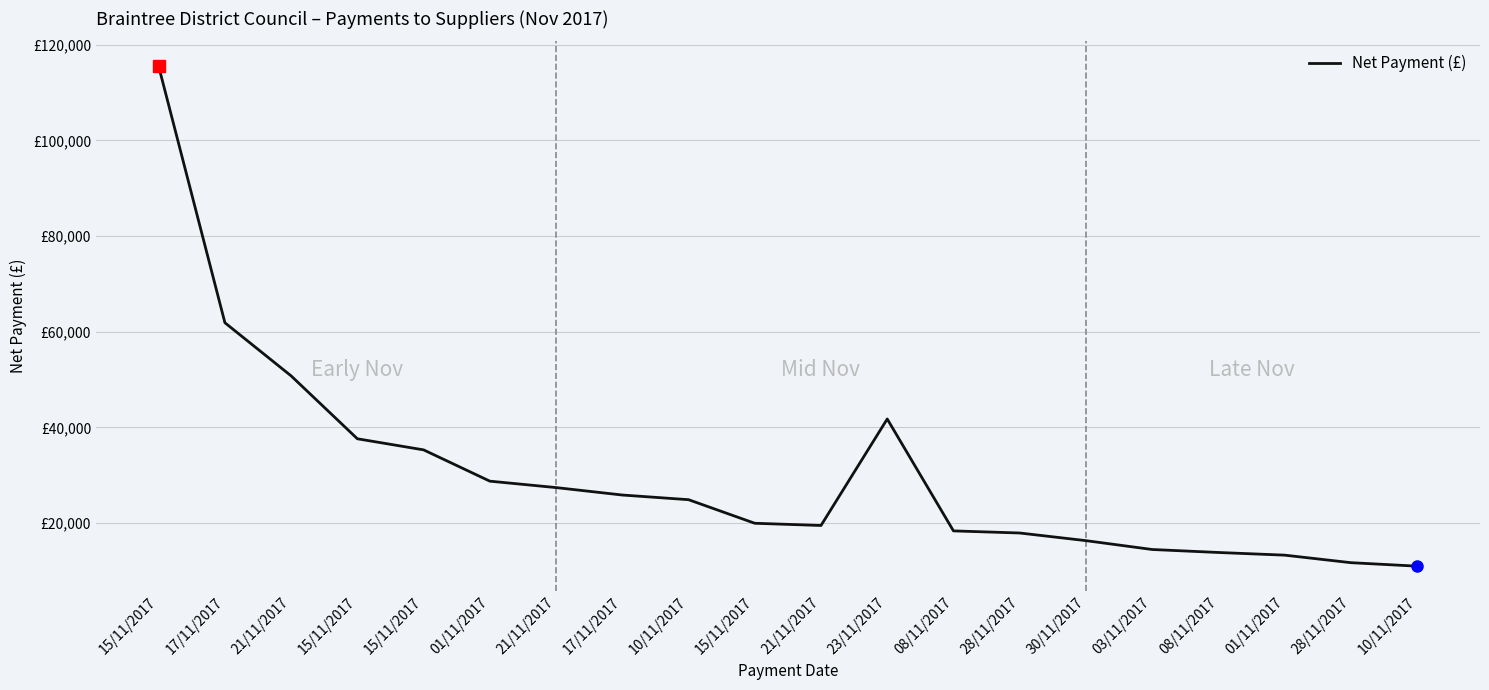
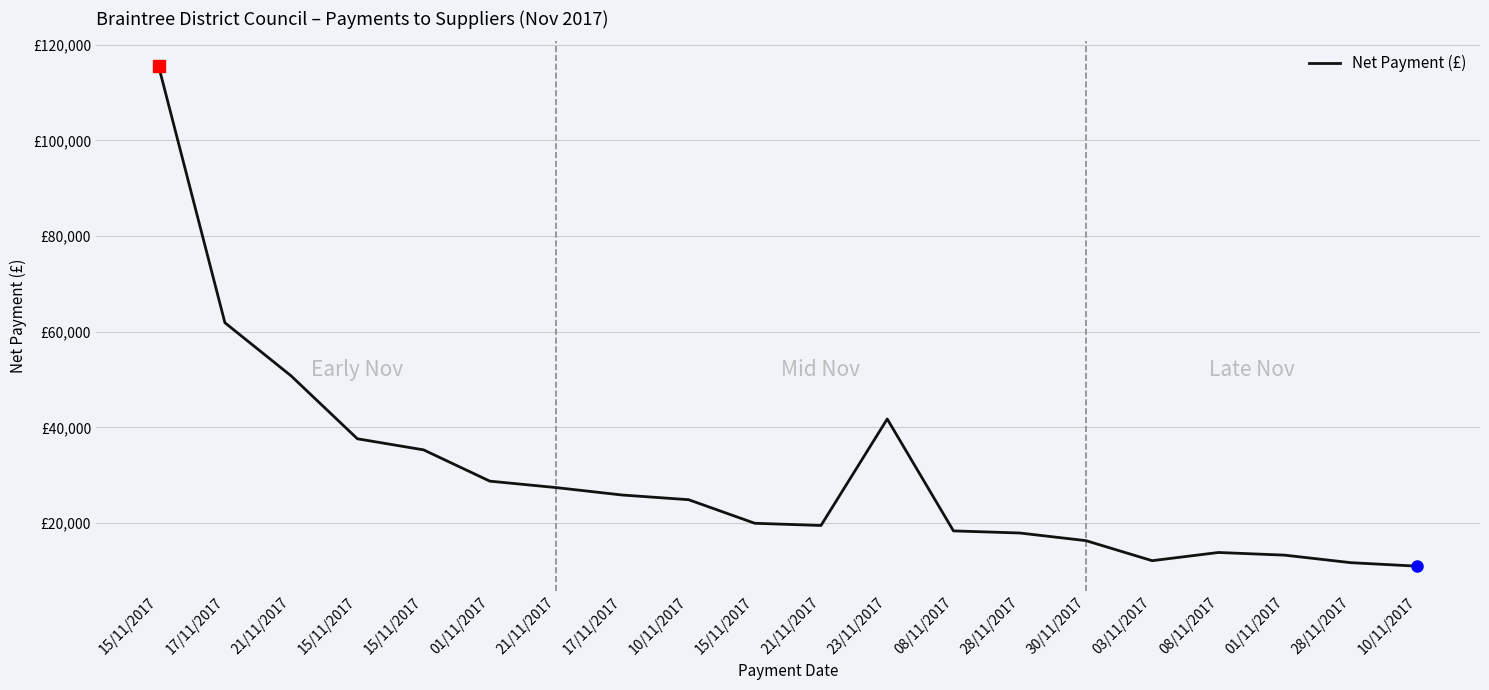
Net Payment (£), 03/11/2017: £14,000 -> £12,000
